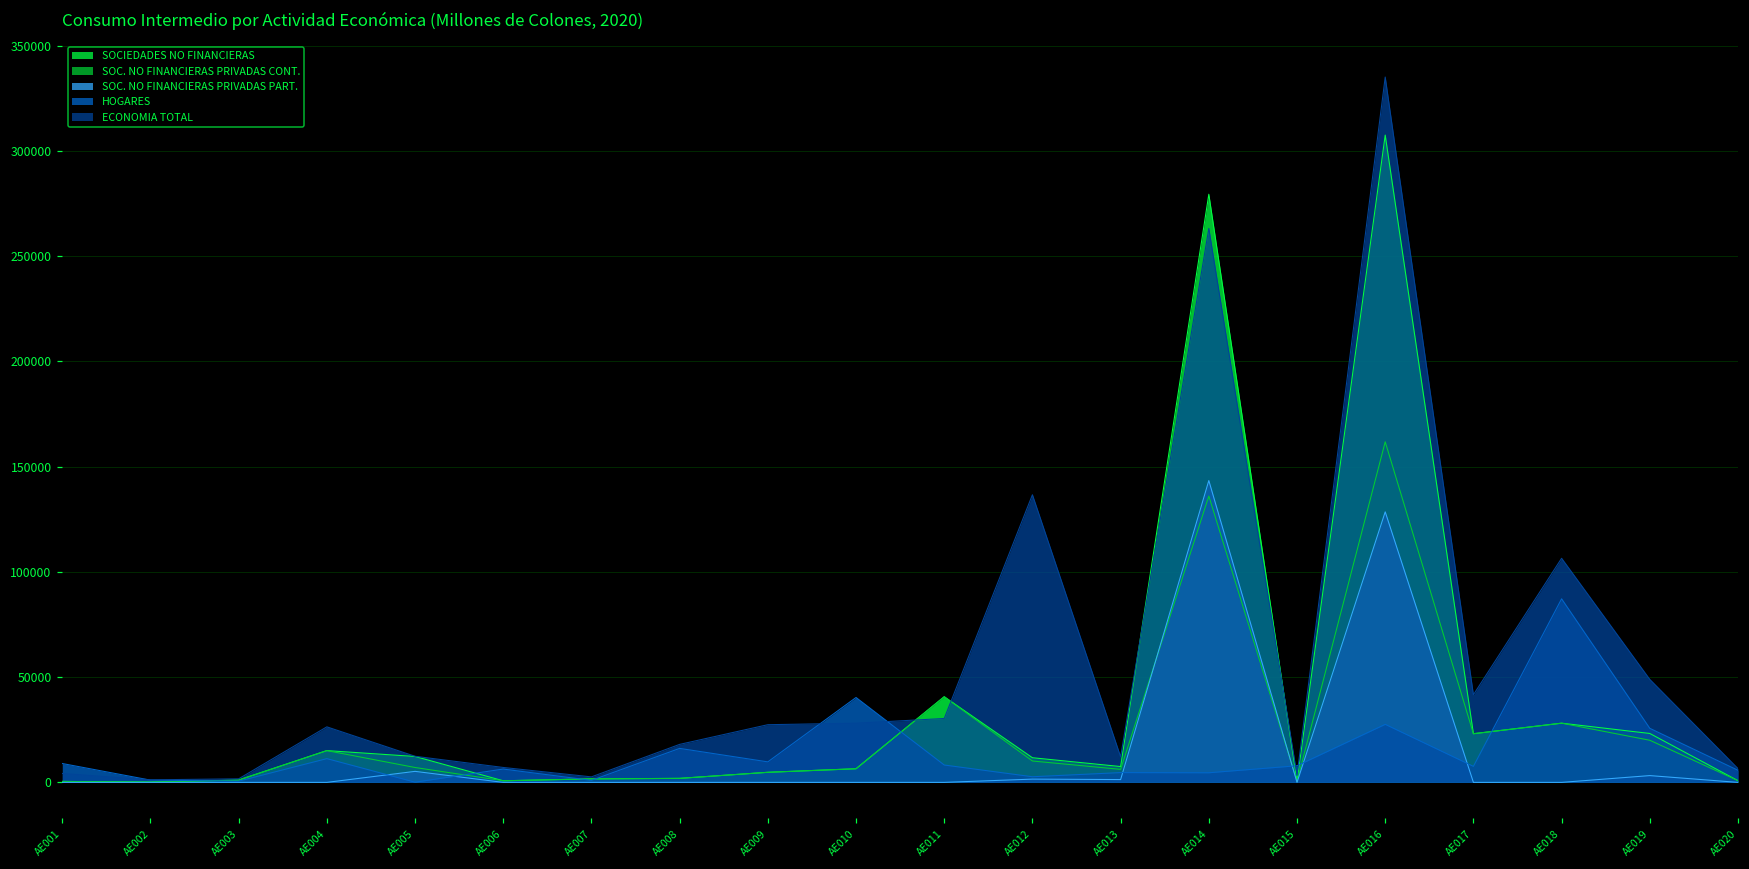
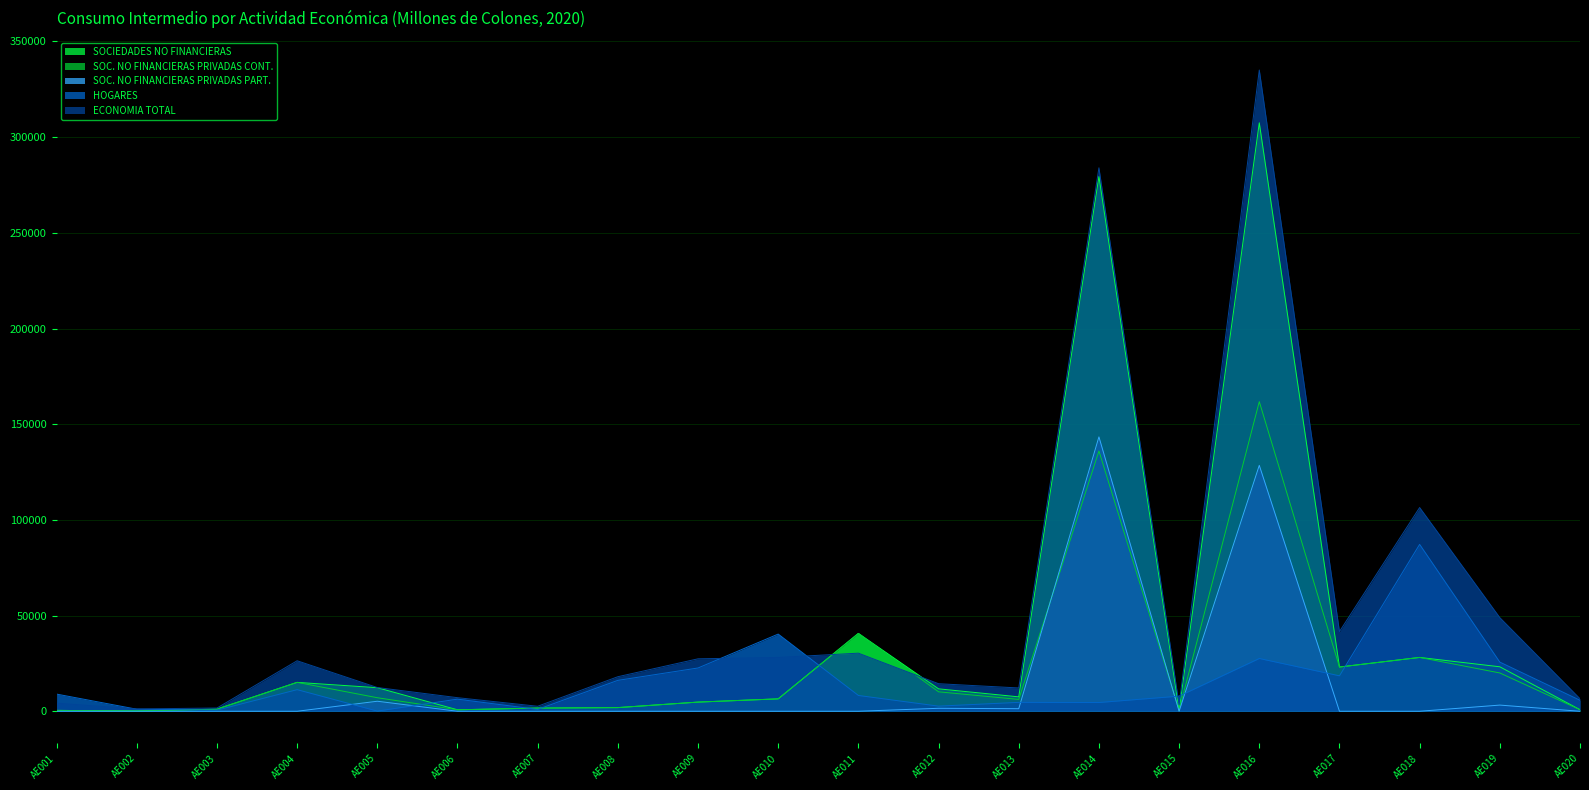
HOGARES, AE009: 10000 -> 23000
ECONOMIA TOTAL, AE012: 137000 -> 14000
ECONOMIA TOTAL, AE014: 263000 -> 284000
HOGARES, AE017: 8000 -> 19000
